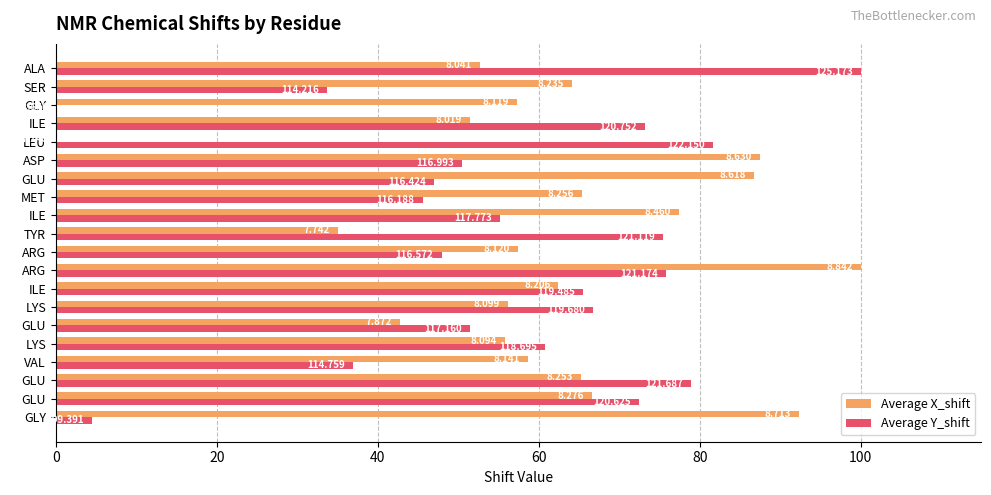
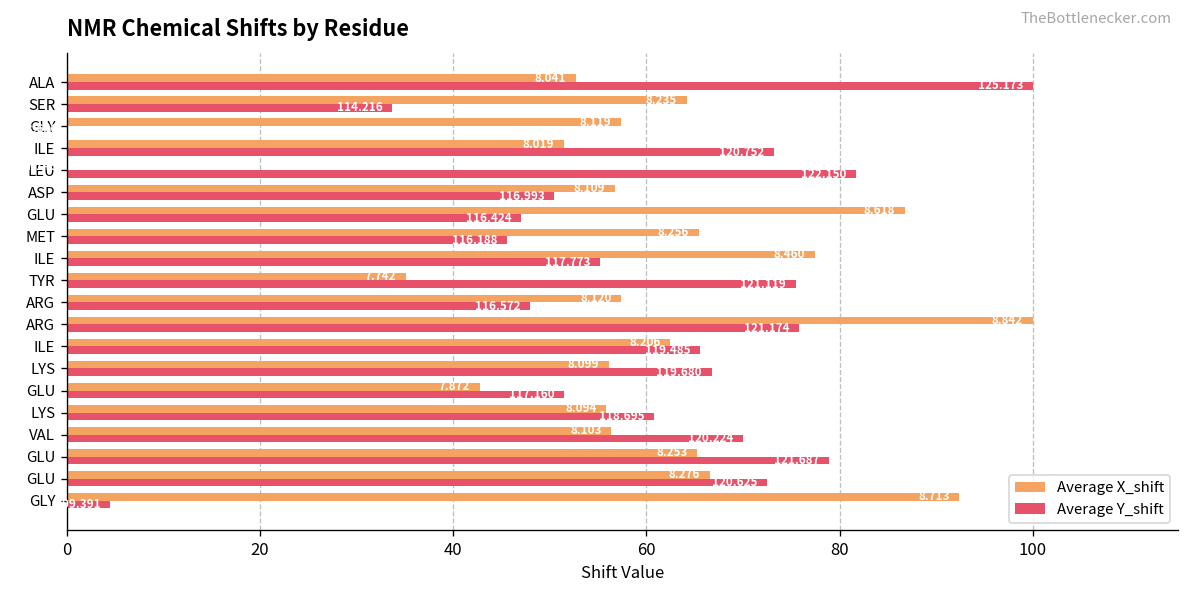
Average X_shift, ASP: 87 -> 57
Average X_shift, VAL: 59 -> 56
Average Y_shift, VAL: 114.759 -> 120.224
